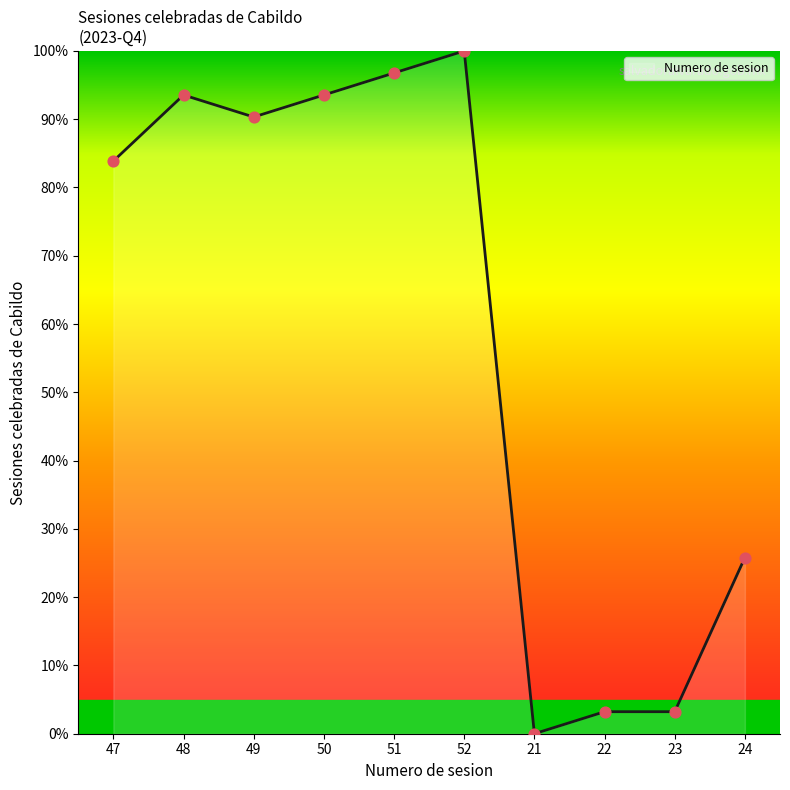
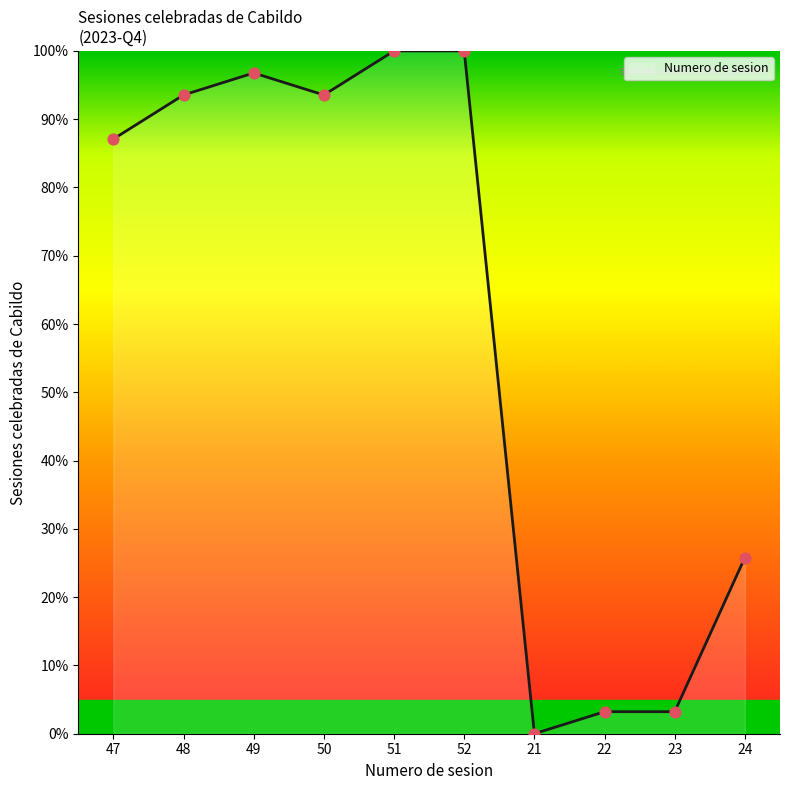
47: 84% -> 87%
49: 90% -> 97%
51: 97% -> 100%
